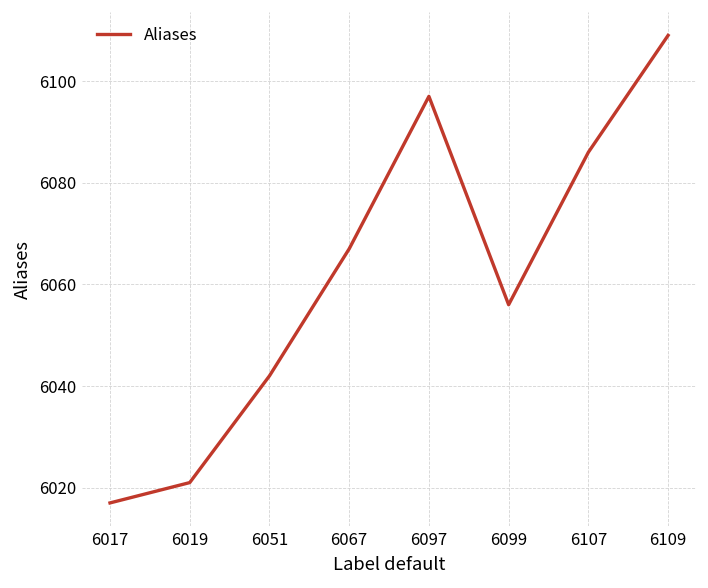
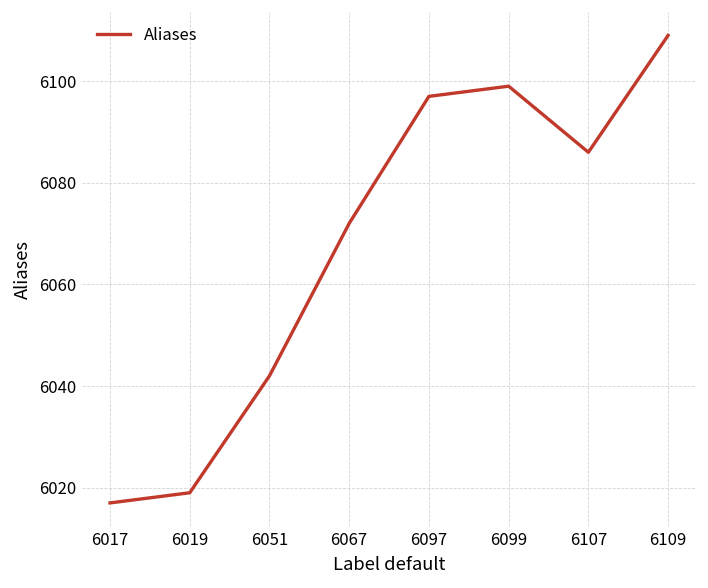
6019: 6021 -> 6019
6067: 6067 -> 6072
6099: 6056 -> 6099
